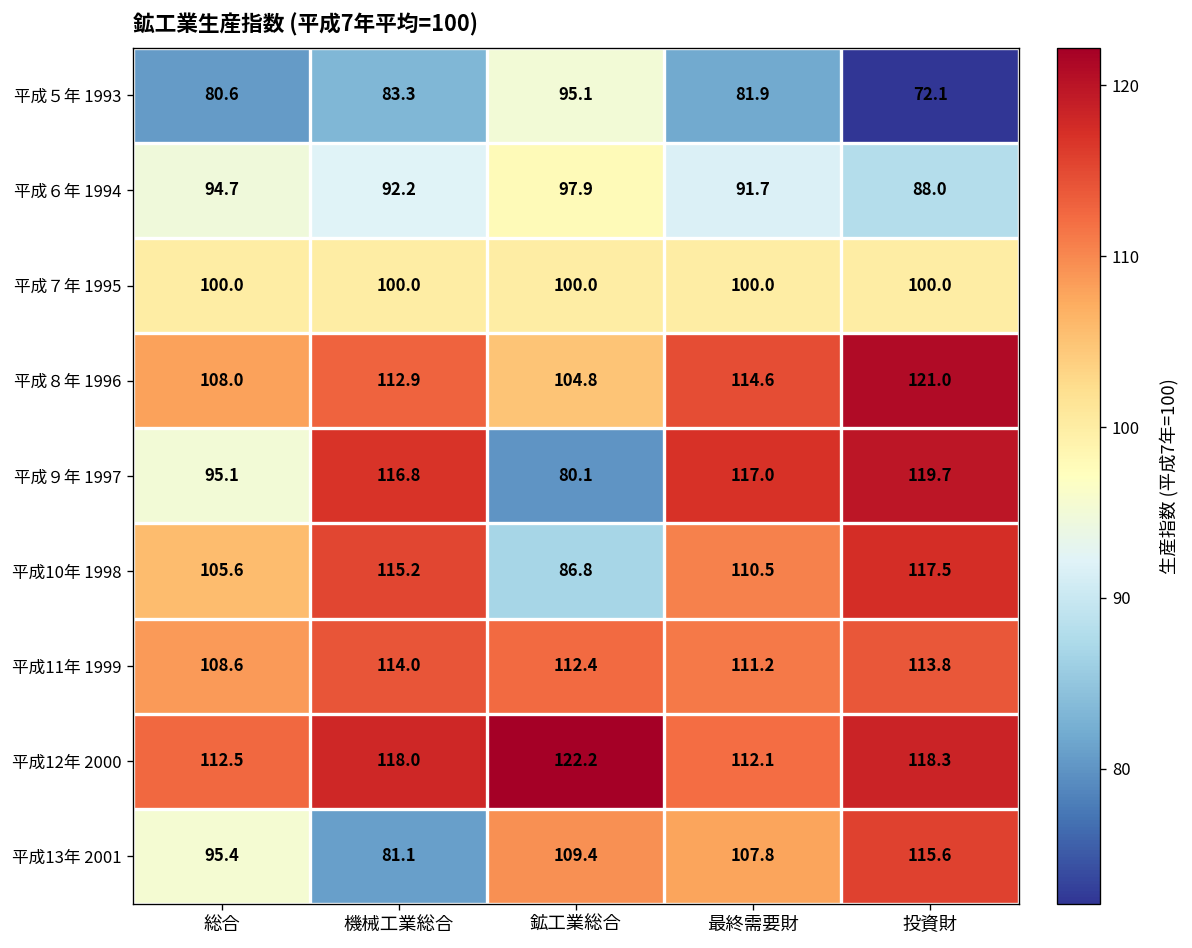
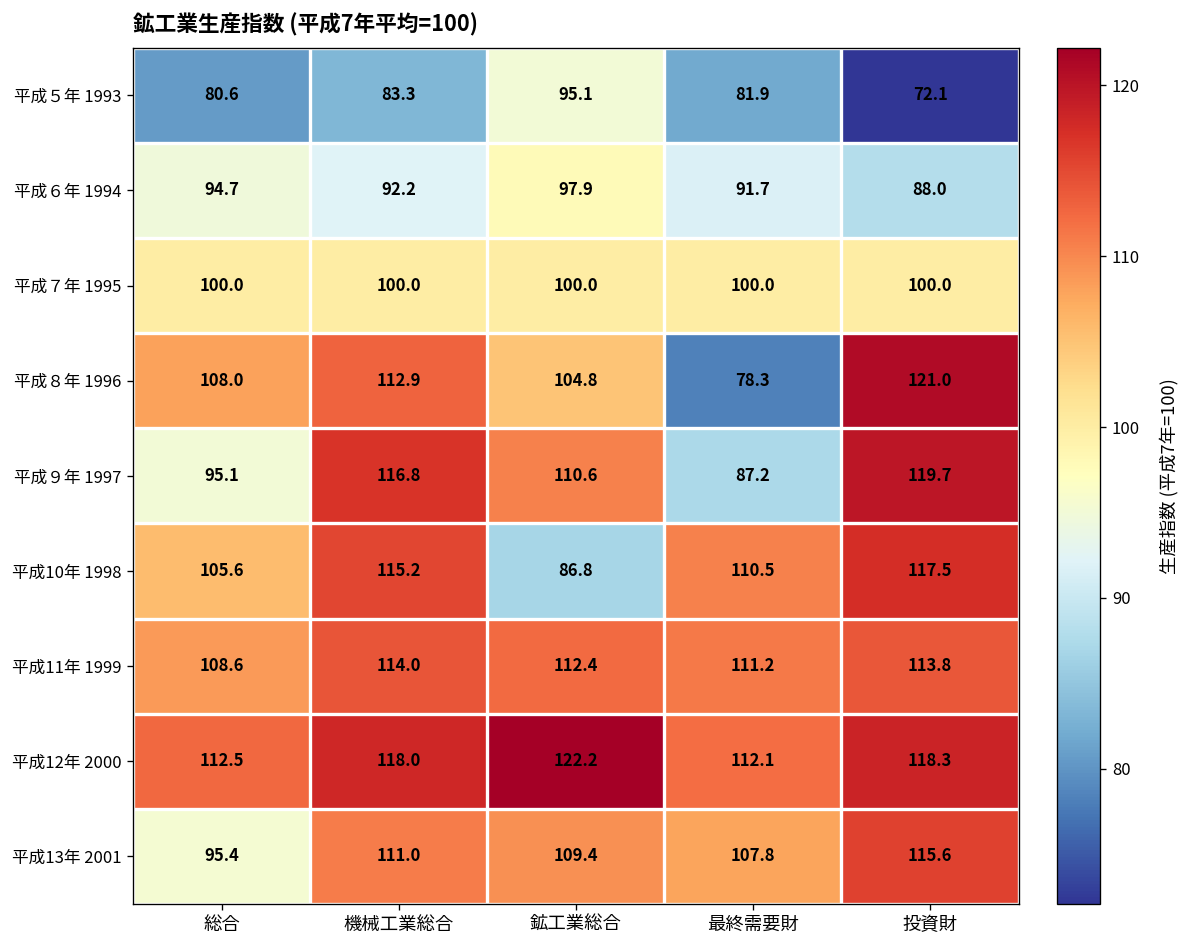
平成８年 1996, 最終需要財: 114.6 -> 78.3
平成９年 1997, 鉱工業総合: 80.1 -> 110.6
平成９年 1997, 最終需要財: 117.0 -> 87.2
平成13年 2001, 機械工業総合: 81.1 -> 111.0
